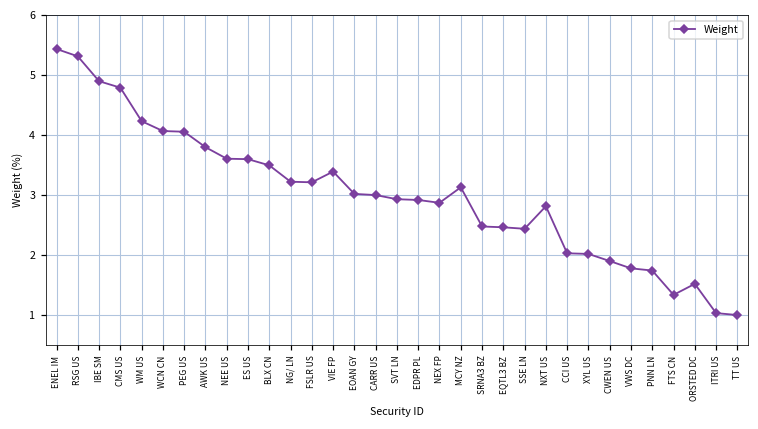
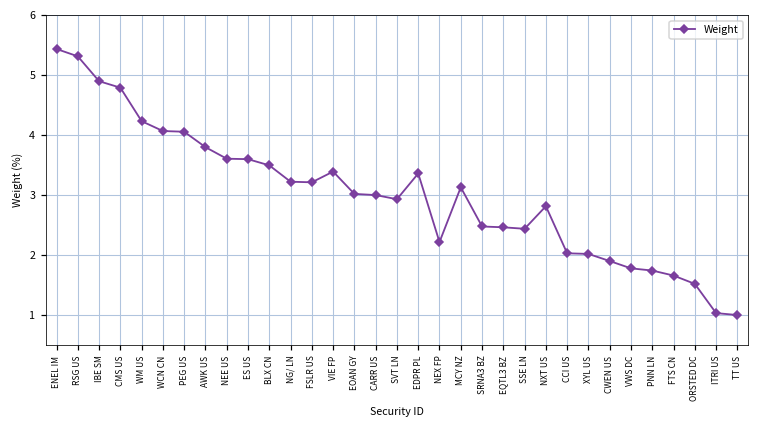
EDPR PL: 2.9 -> 3.4
NEX FP: 2.9 -> 2.2
FTS CN: 1.3 -> 1.7
